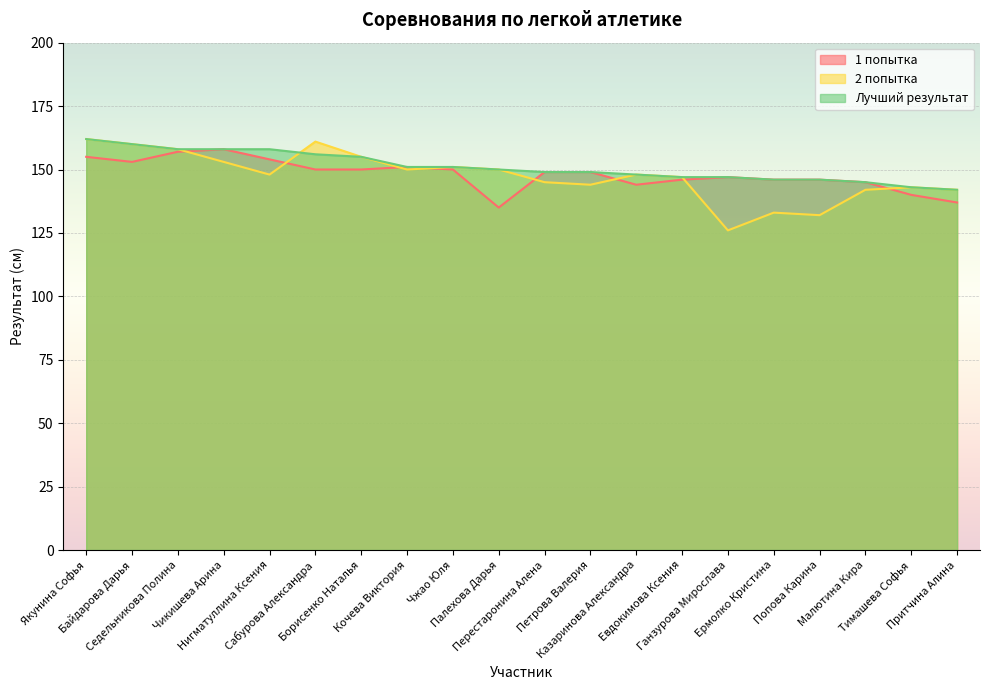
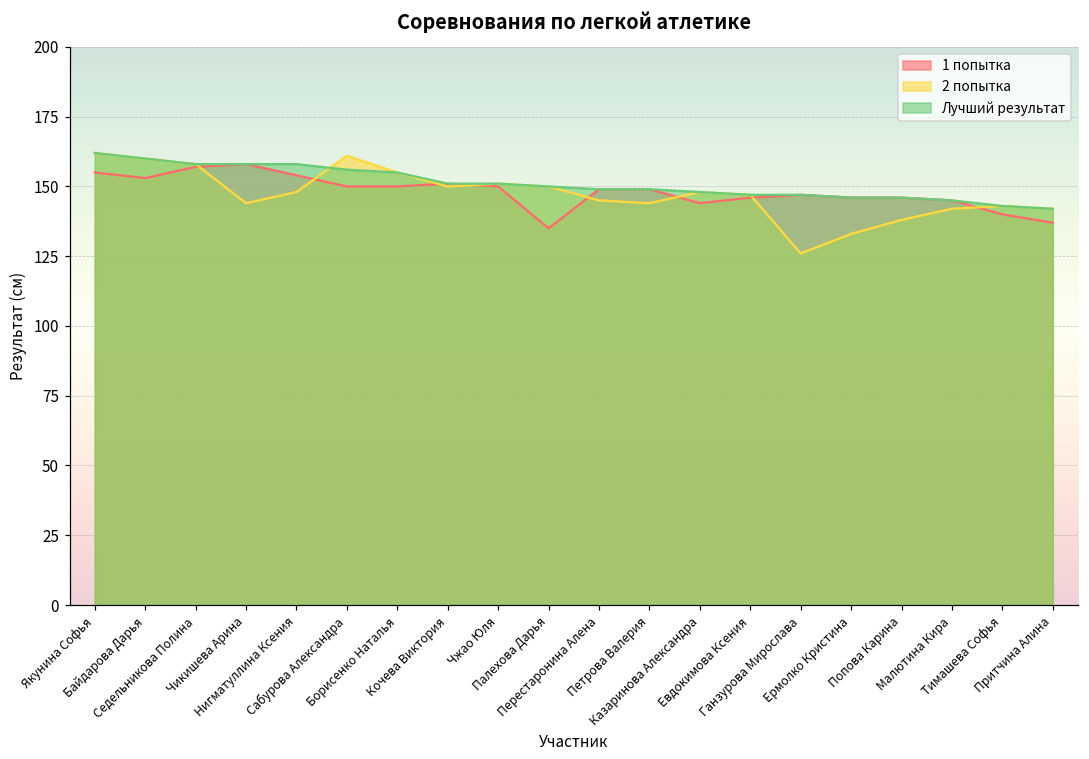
2 попытка, Чикишева Арина: 153 -> 144
2 попытка, Попова Карина: 132 -> 138
